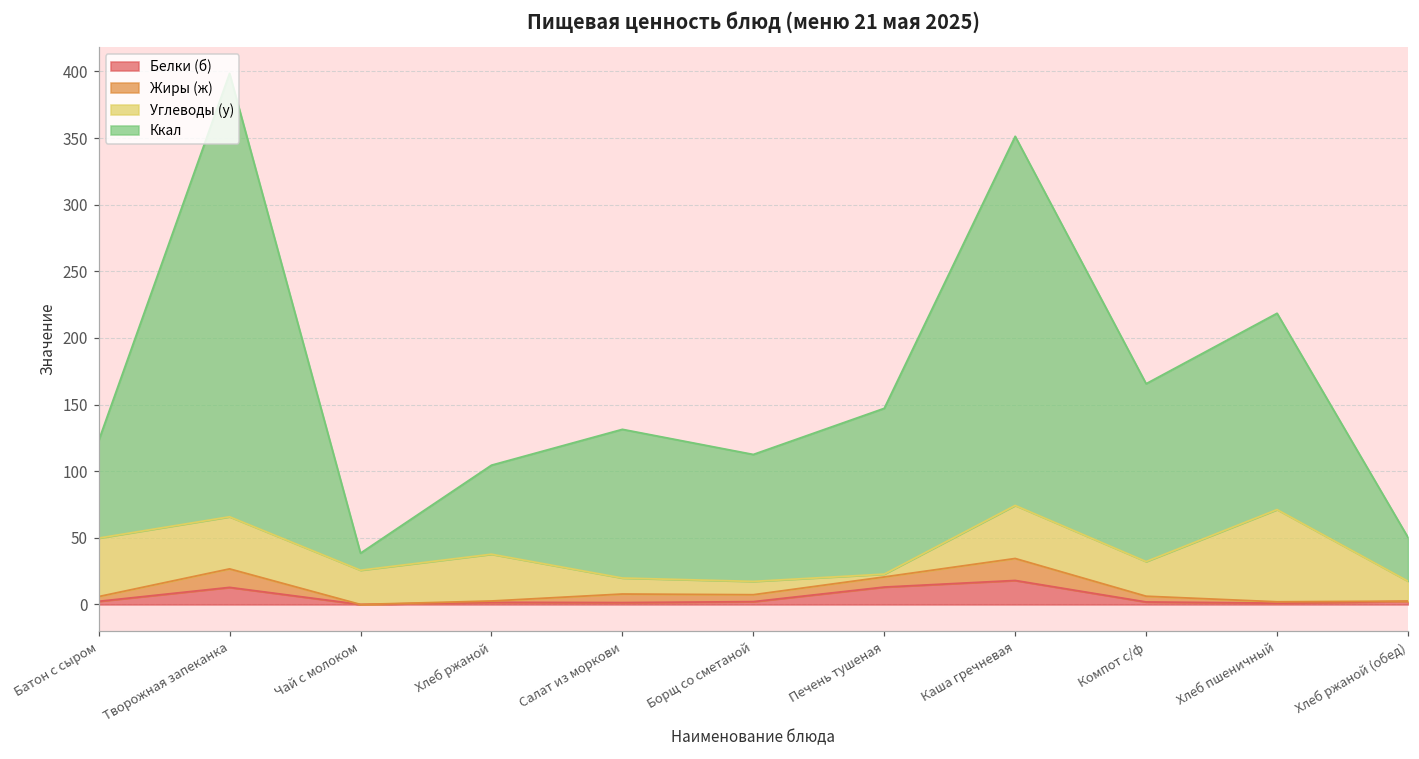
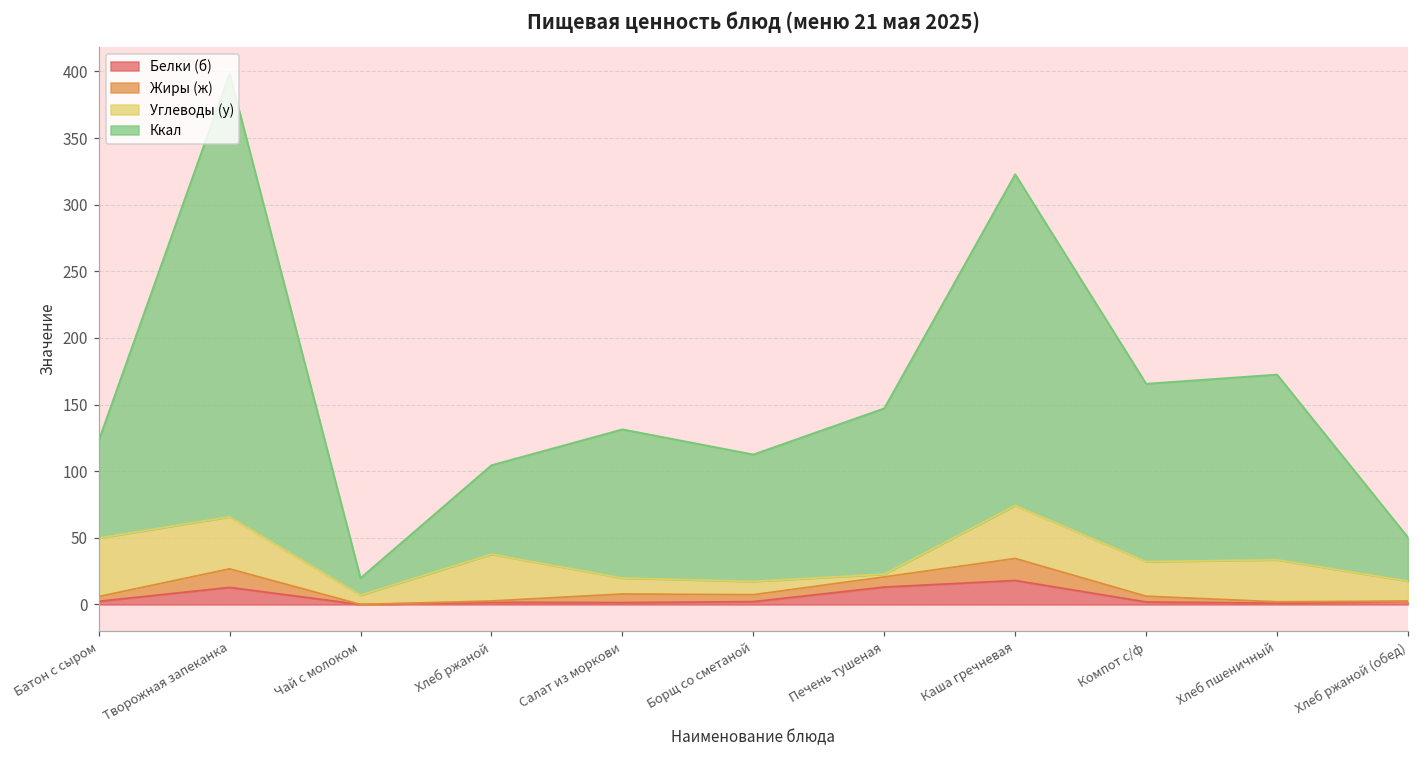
Углеводы (у), Чай с молоком: 26 -> 7
Ккал, Каша гречневая: 277 -> 249
Углеводы (у), Хлеб пшеничный: 69 -> 32
Ккал, Хлеб пшеничный: 147 -> 139
